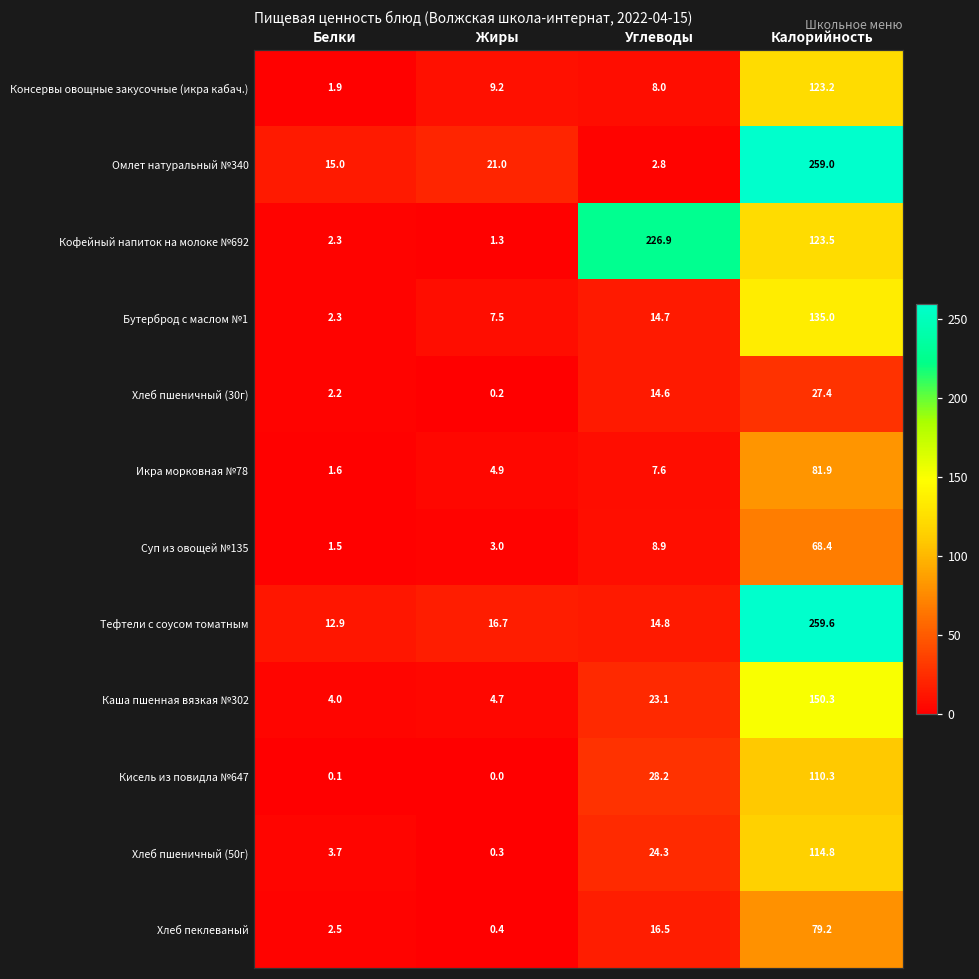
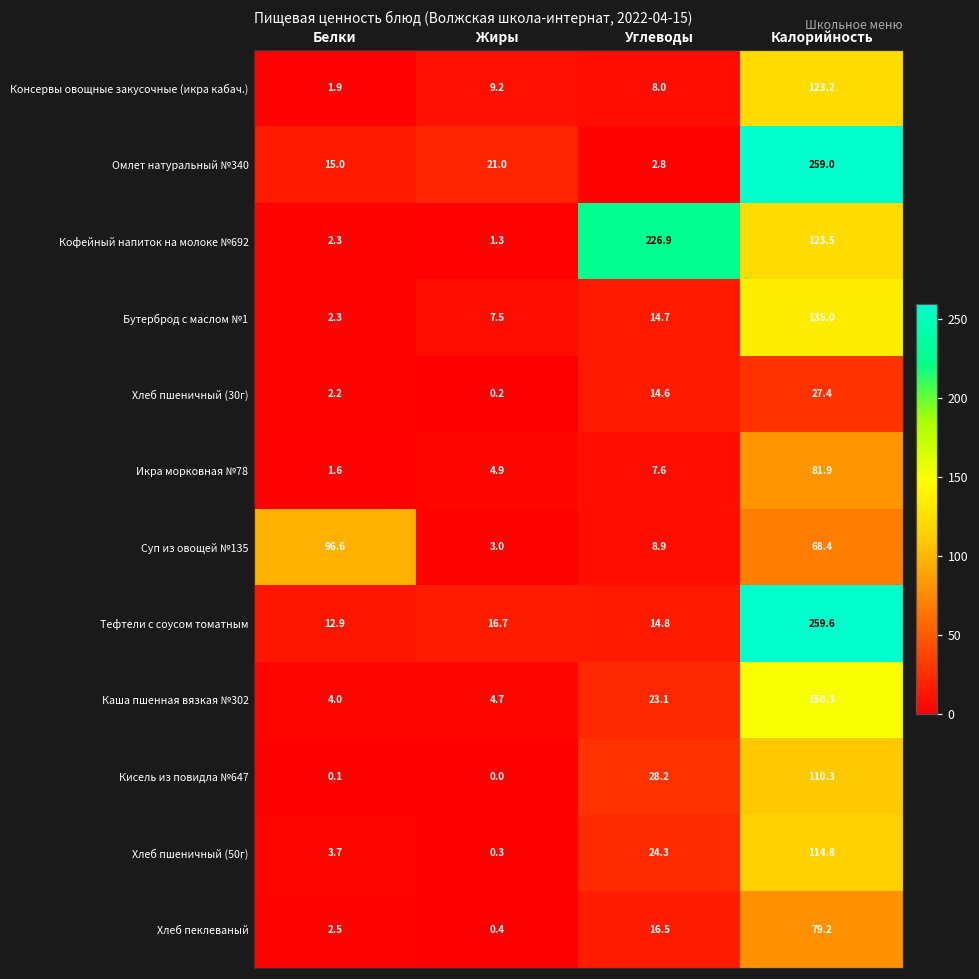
Суп из овощей №135, Белки: 1.5 -> 96.6
